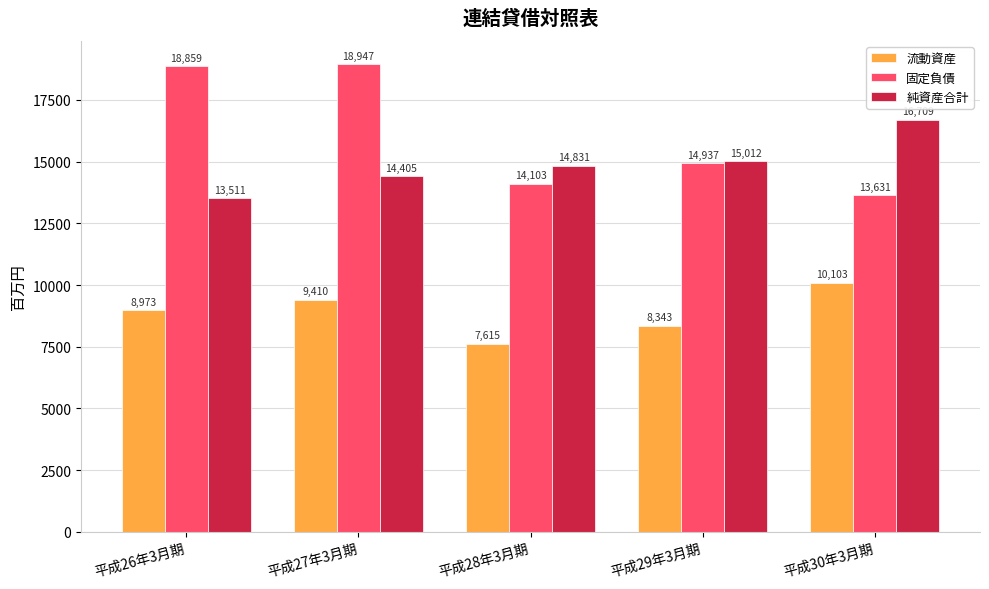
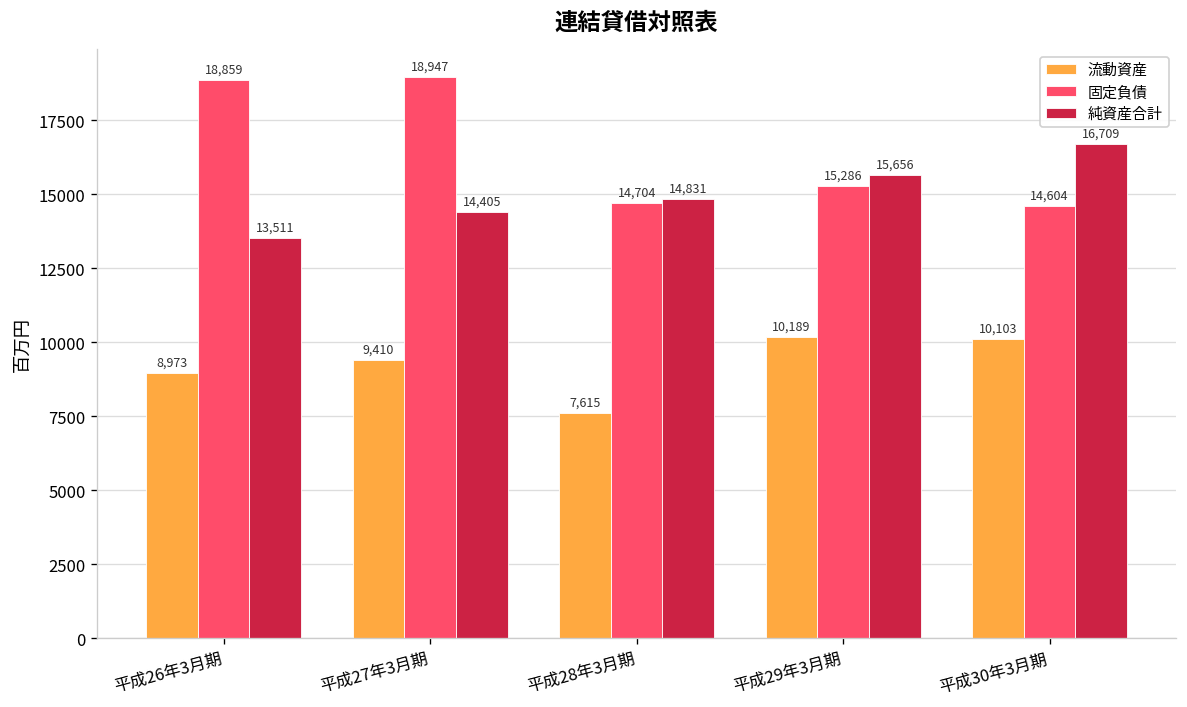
固定負債, 平成28年3月期: 14,103 -> 14,704
流動資産, 平成29年3月期: 8,343 -> 10,189
固定負債, 平成29年3月期: 14,937 -> 15,286
純資産合計, 平成29年3月期: 15,012 -> 15,656
固定負債, 平成30年3月期: 13,631 -> 14,604
